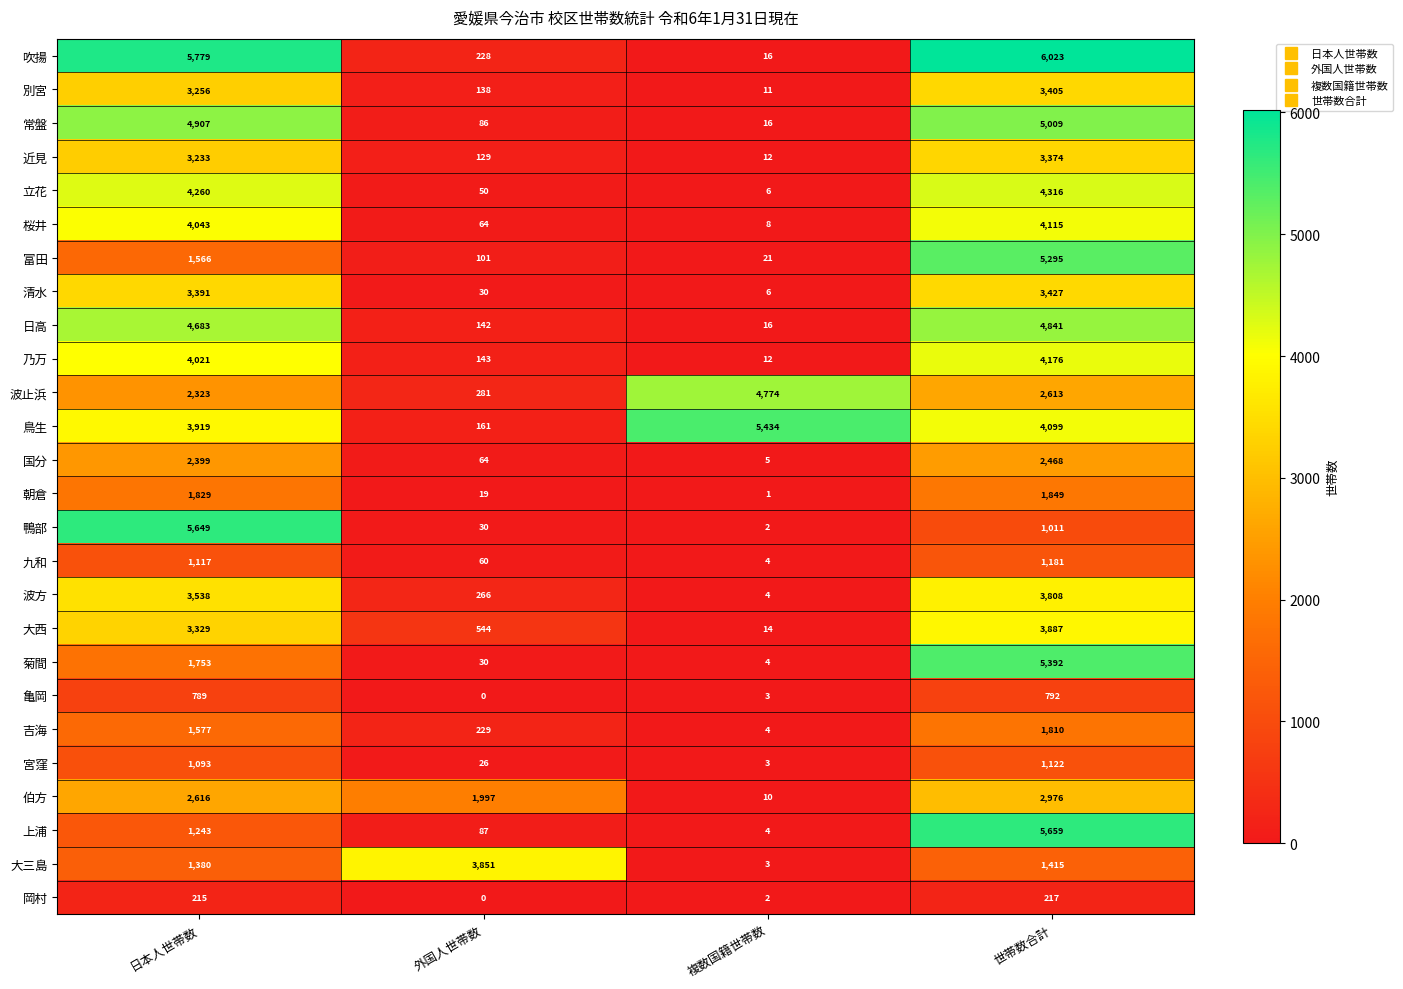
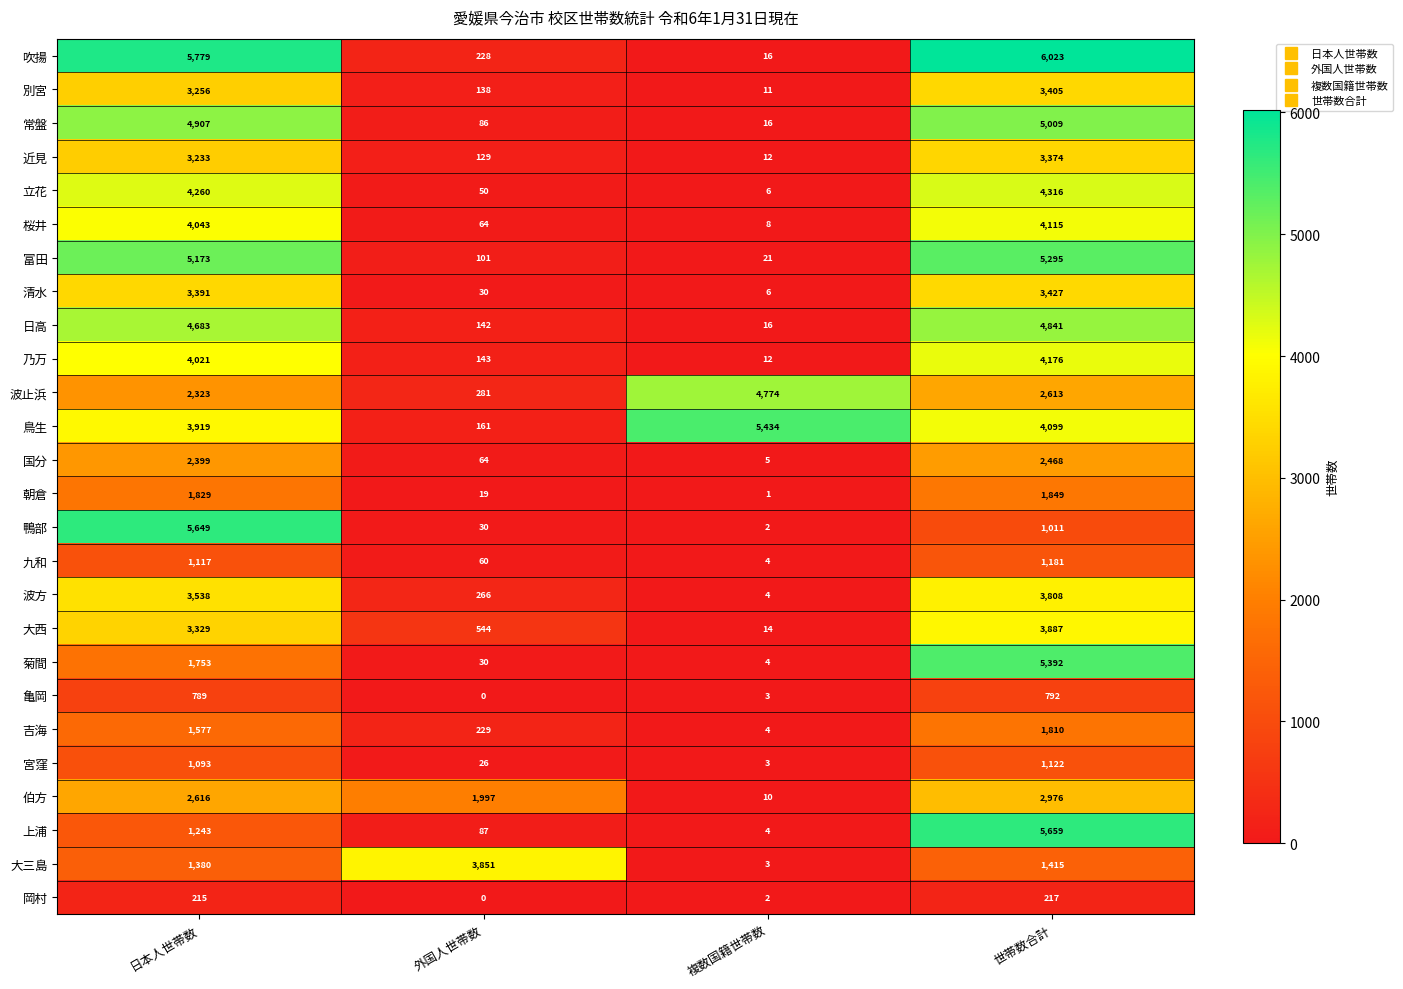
富田, 日本人世帯数: 1,566 -> 5,173
